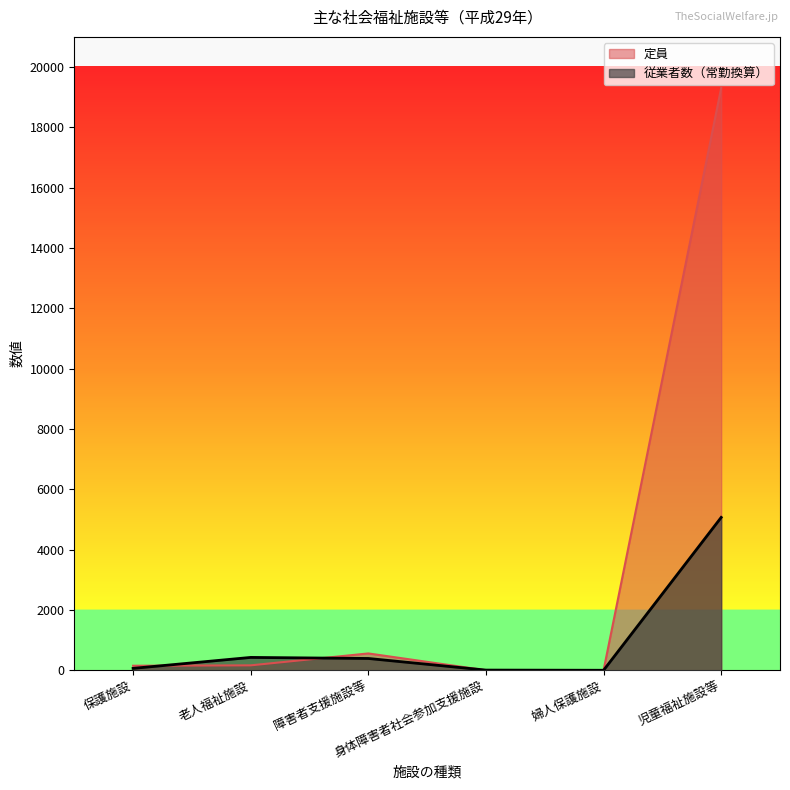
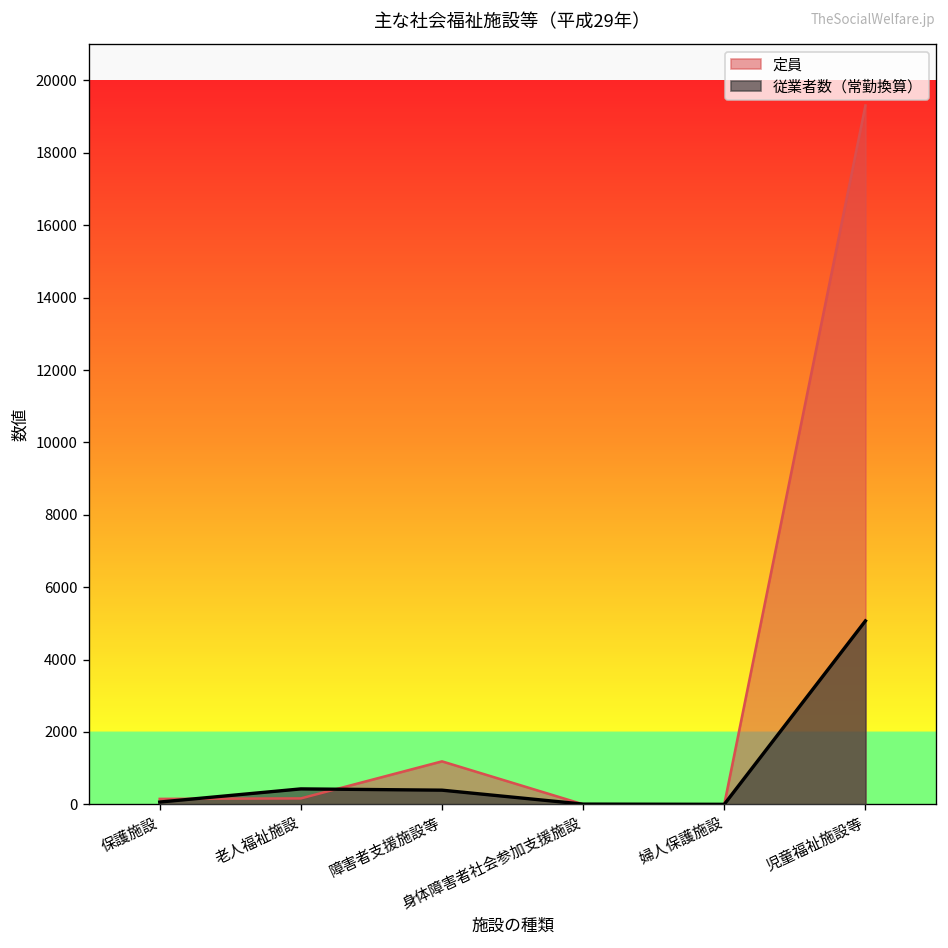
定員, 障害者支援施設等: 600 -> 1200
